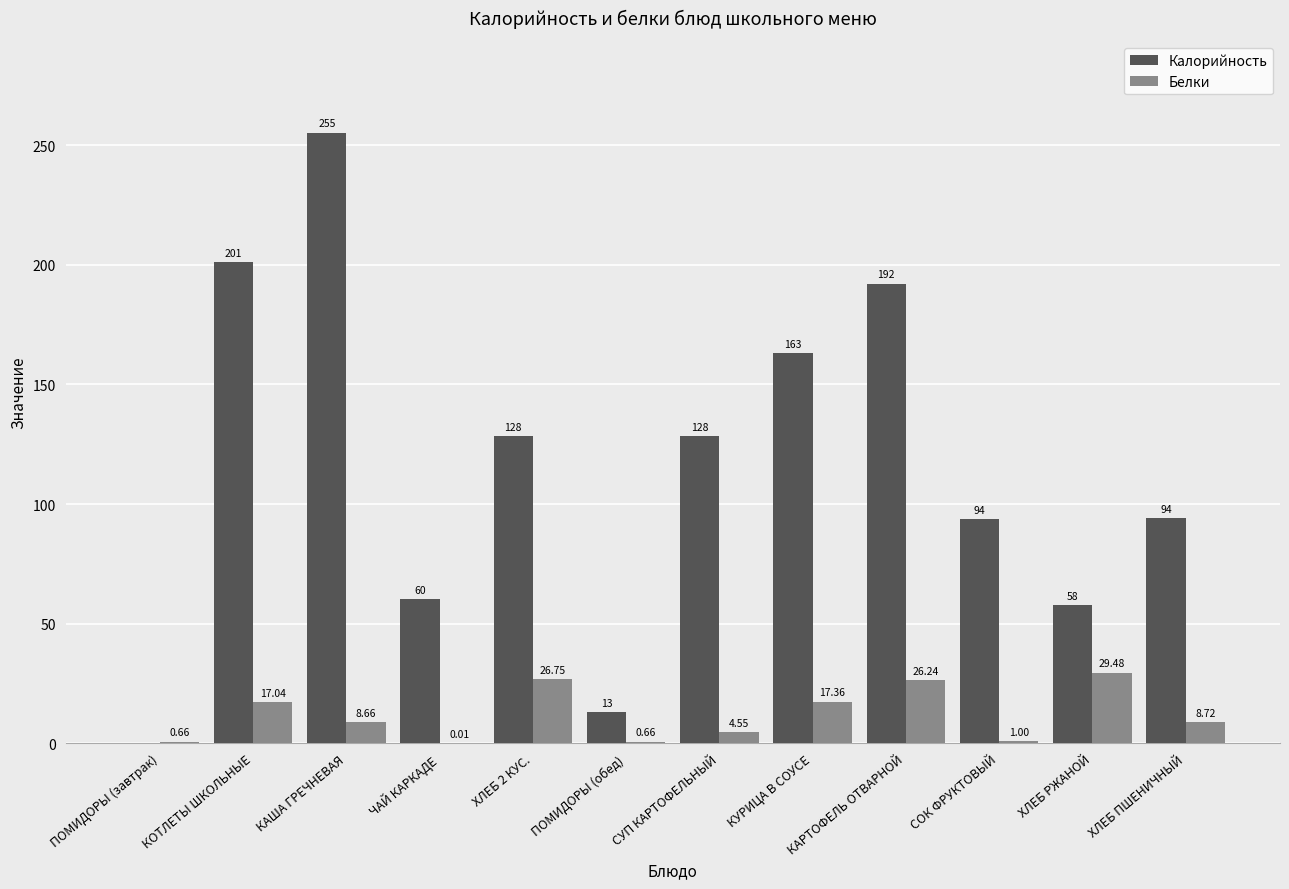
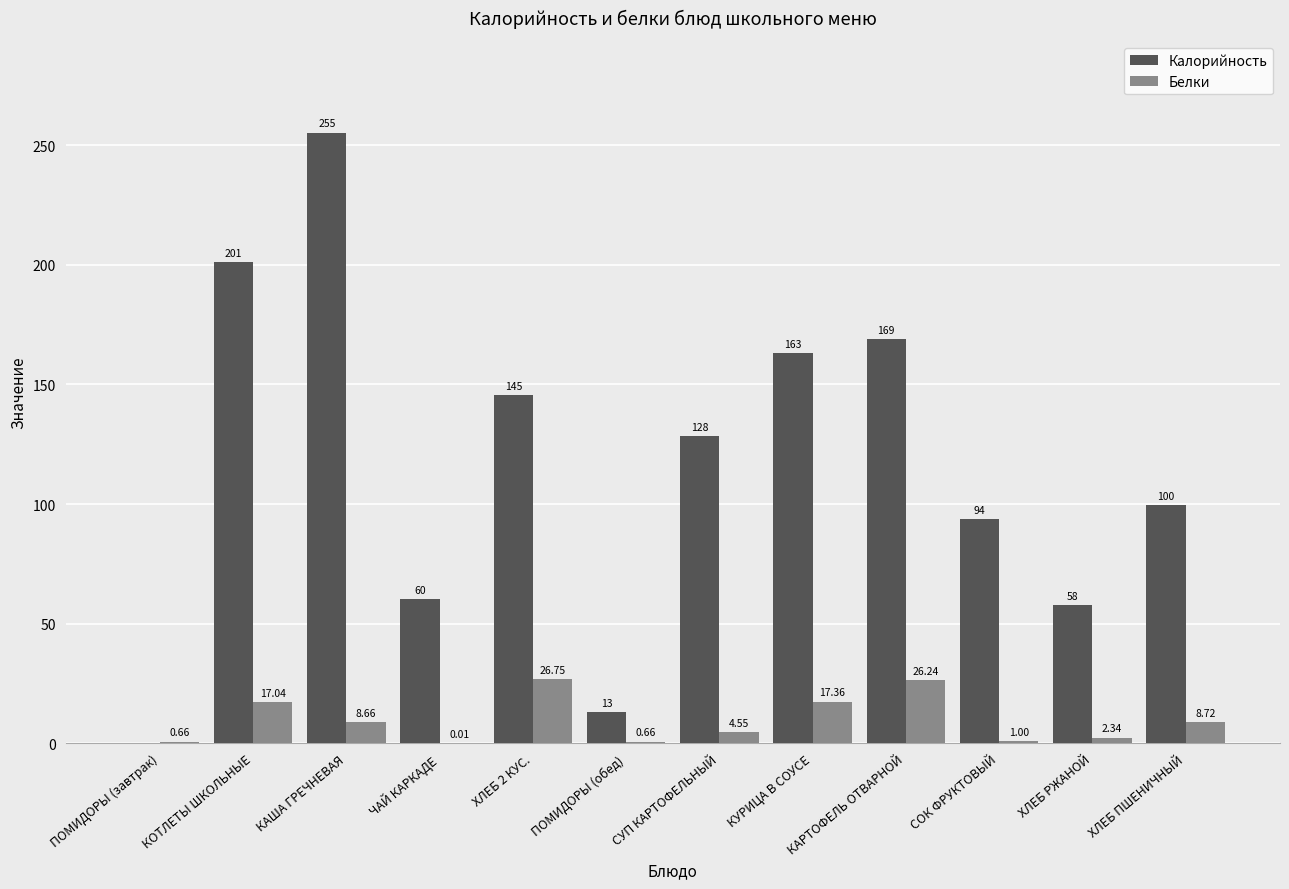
Калорийность, ХЛЕБ 2 КУС.: 128 -> 145
Калорийность, КАРТОФЕЛЬ ОТВАРНОЙ: 192 -> 169
Белки, ХЛЕБ РЖАНОЙ: 29.48 -> 2.34
Калорийность, ХЛЕБ ПШЕНИЧНЫЙ: 94 -> 100
